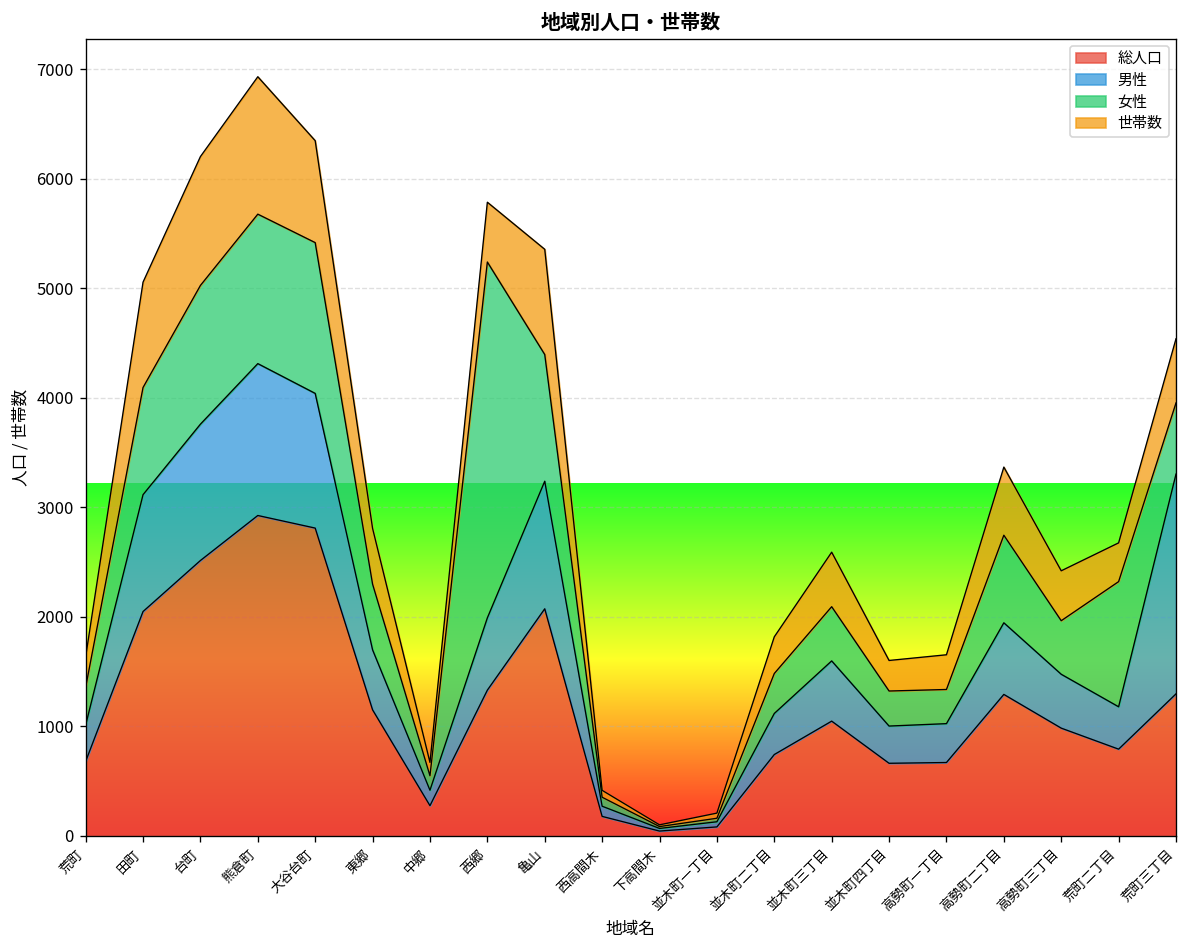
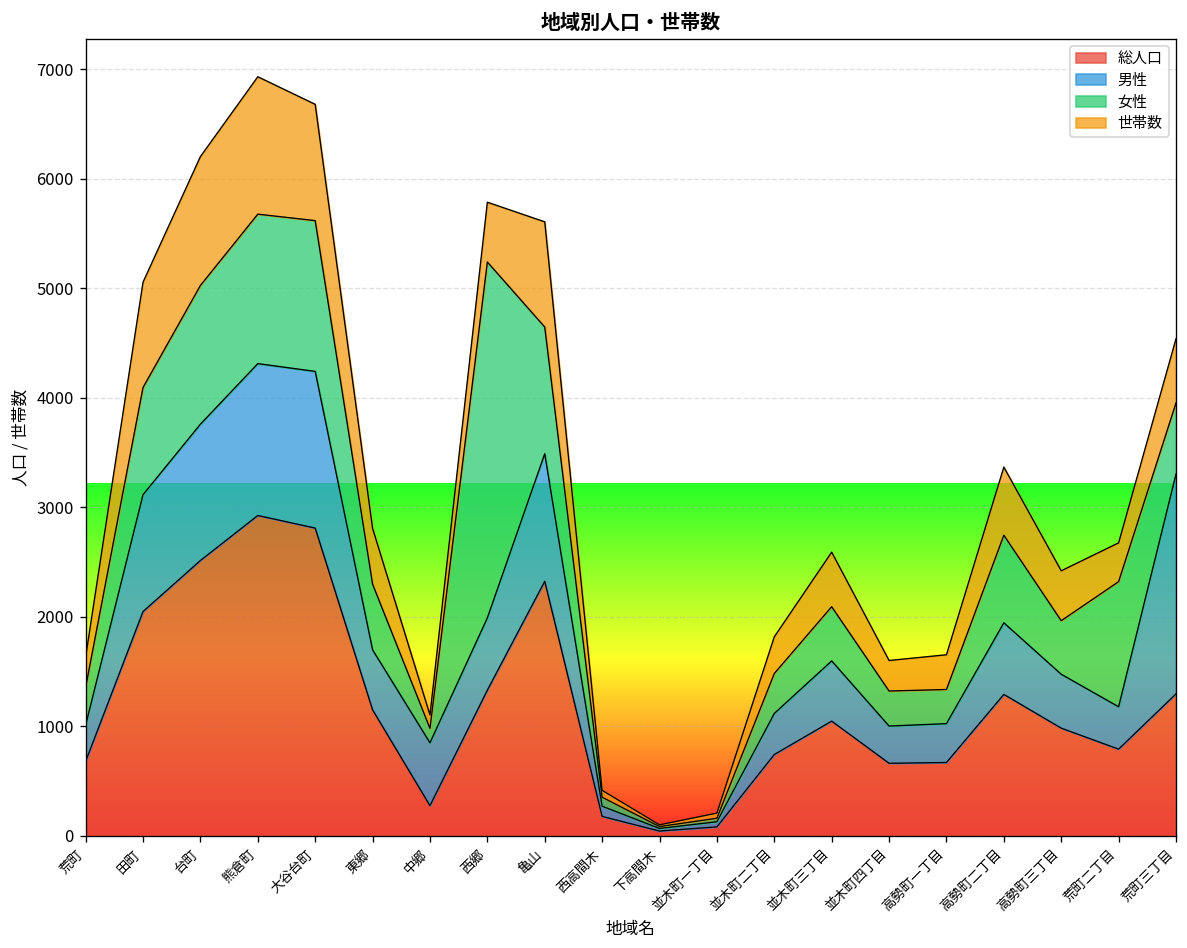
男性, 大谷台町: 1200 -> 1400
世帯数, 大谷台町: 900 -> 1100
男性, 中郷: 100 -> 600
総人口, 亀山: 2100 -> 2300
